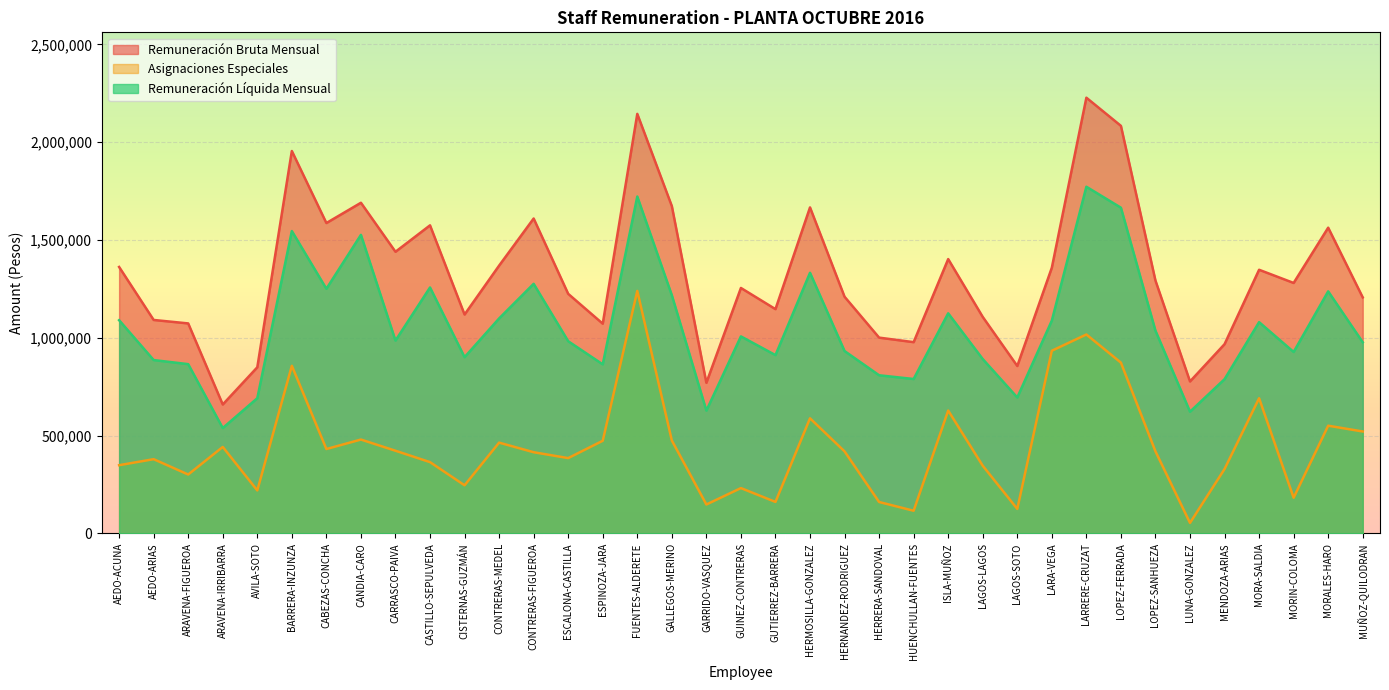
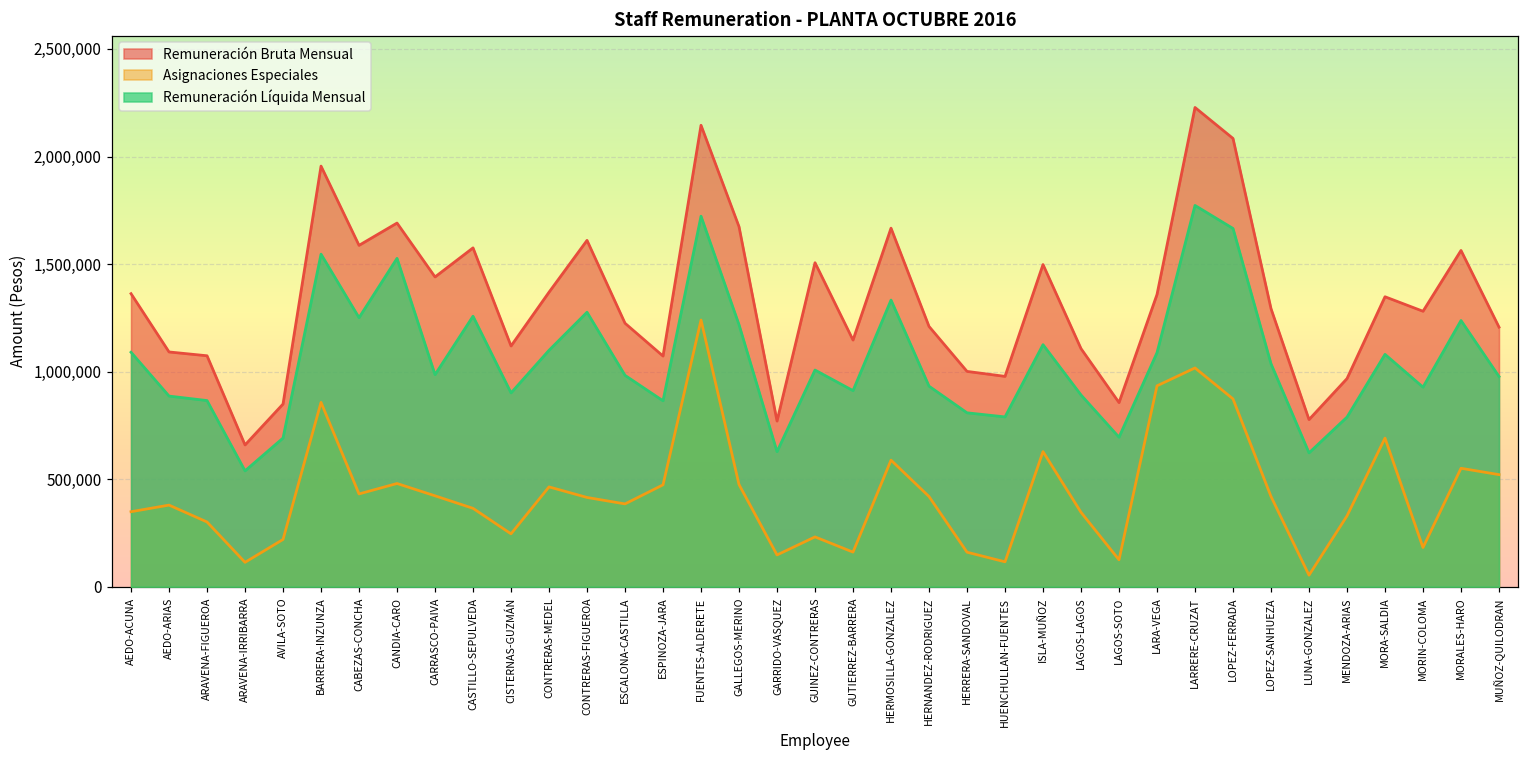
Asignaciones Especiales, ARAVENA-IRRIBARRA: 440,000 -> 110,000
Remuneración Bruta Mensual, GUINEZ-CONTRERAS: 1,260,000 -> 1,510,000
Remuneración Bruta Mensual, ISLA-MUÑOZ: 1,400,000 -> 1,500,000
